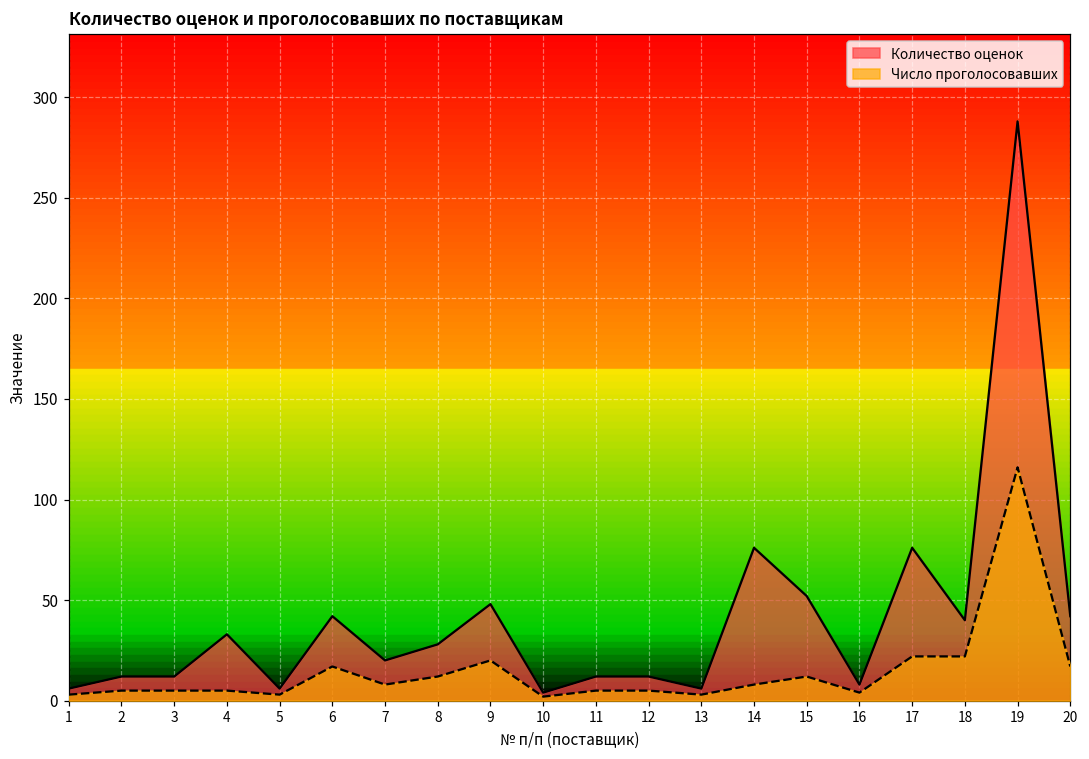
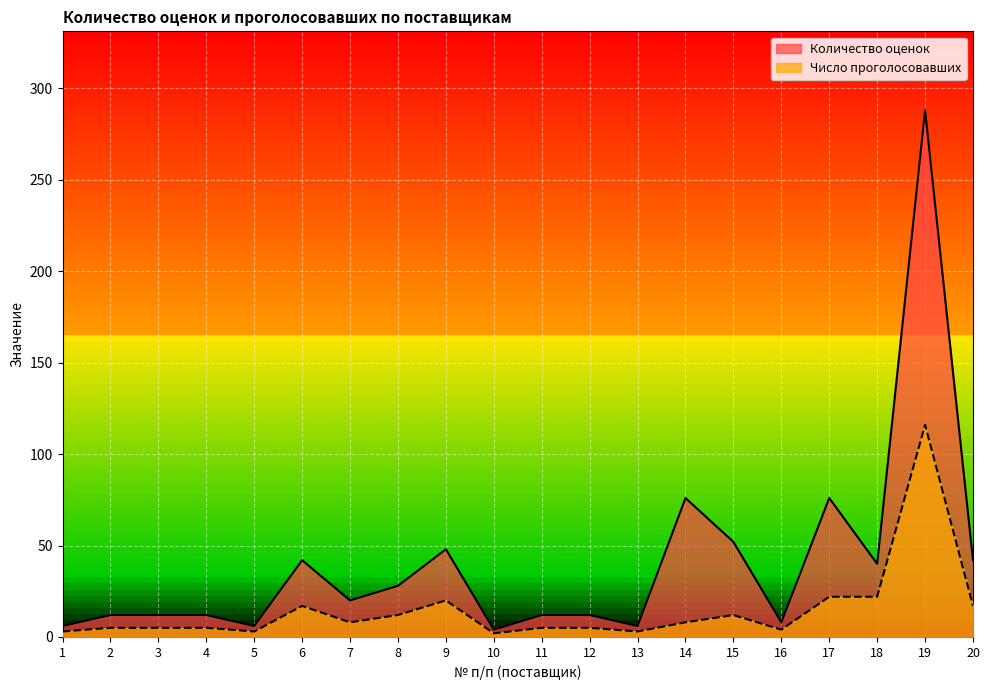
Количество оценок, 4: 33 -> 12
